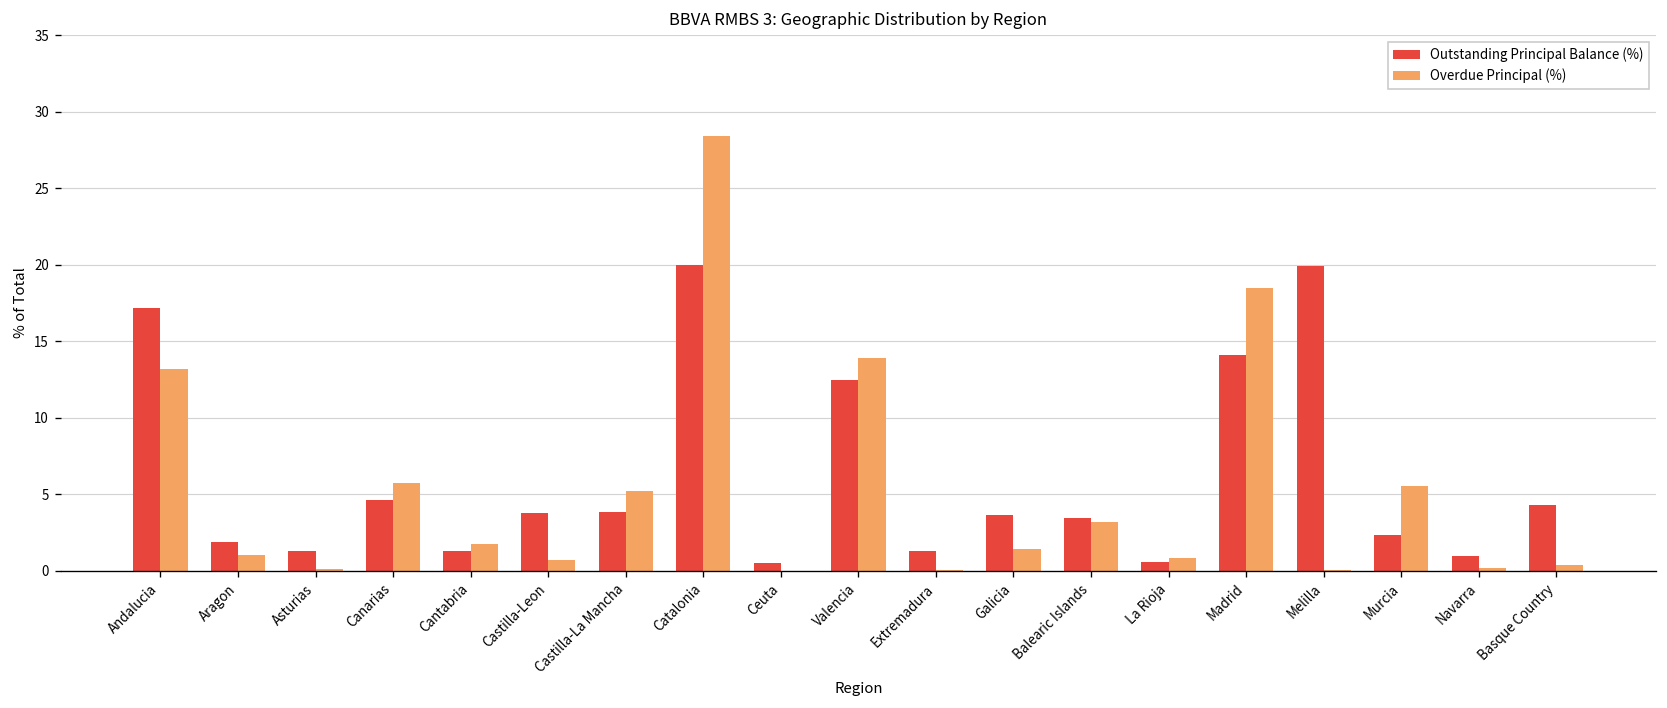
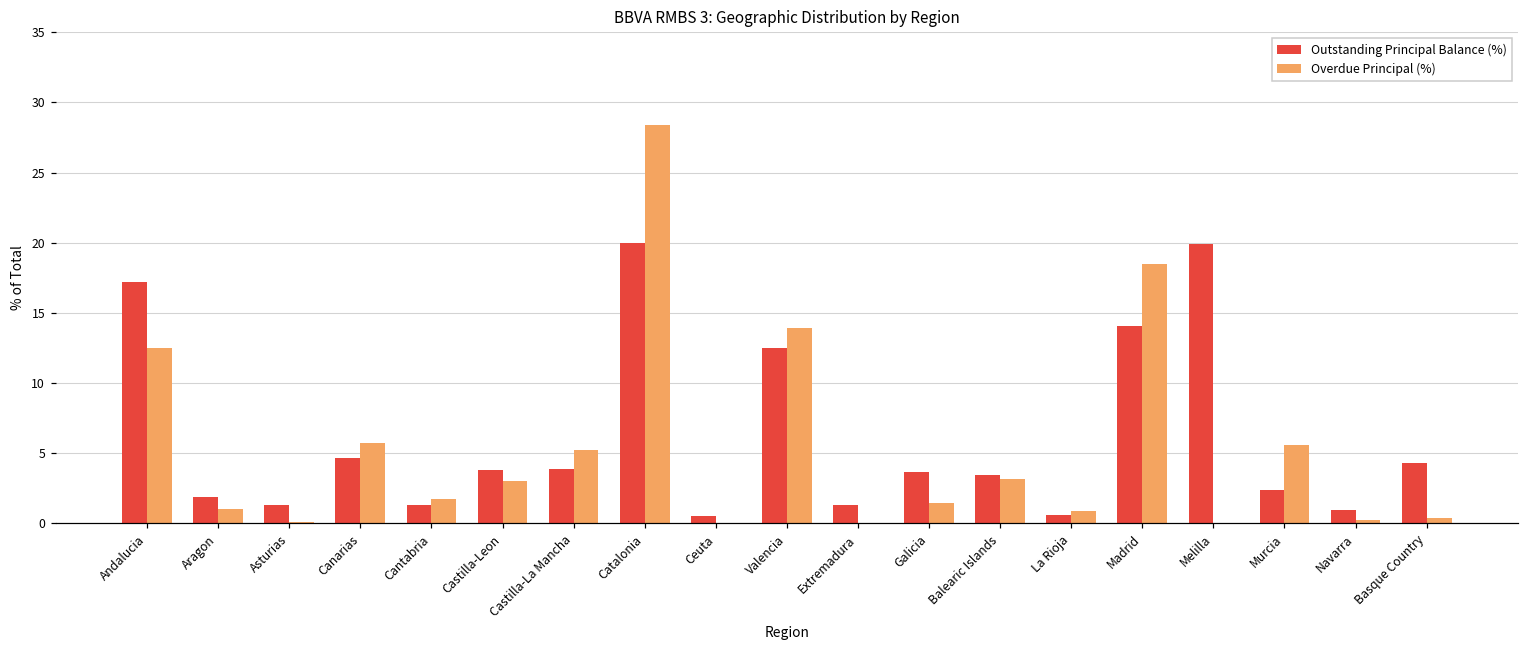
Overdue Principal (%), Andalucia: 13.2 -> 12.5
Overdue Principal (%), Castilla-Leon: 0.7 -> 3.0
